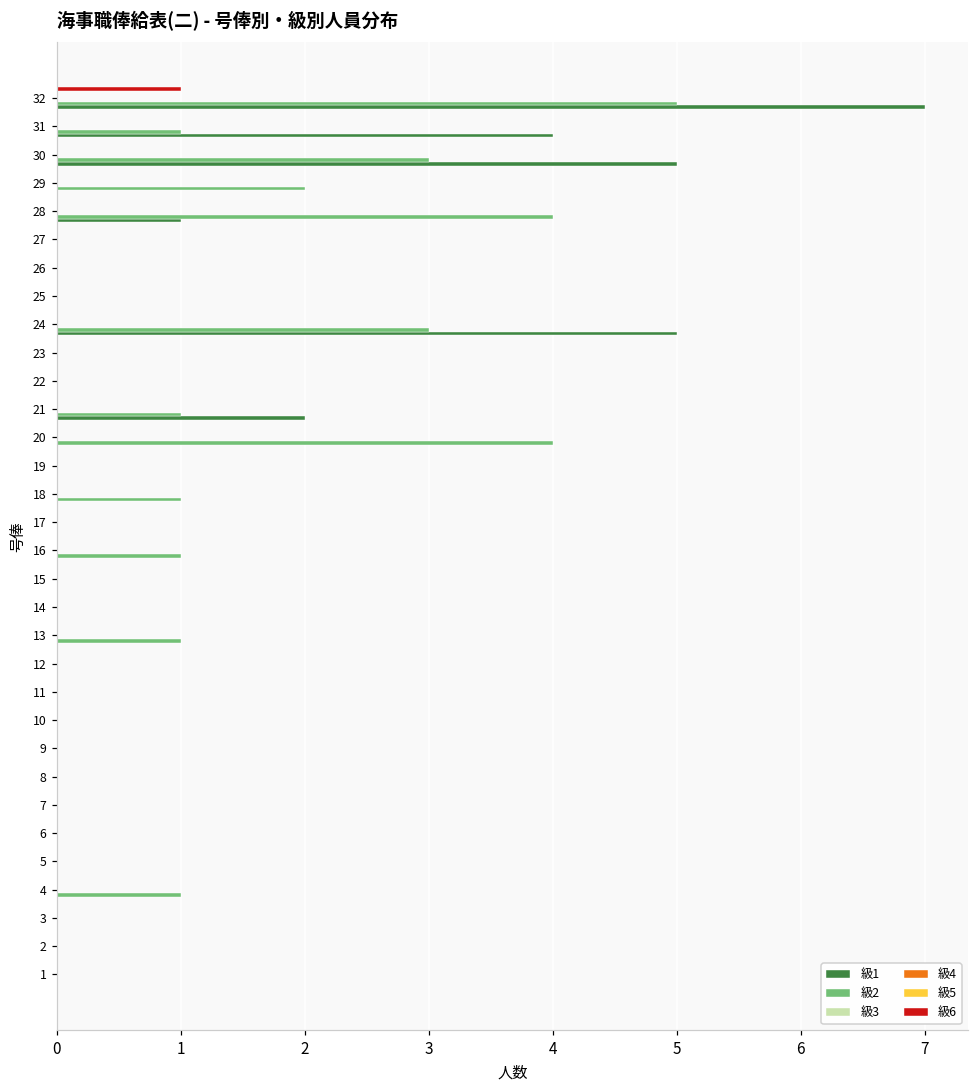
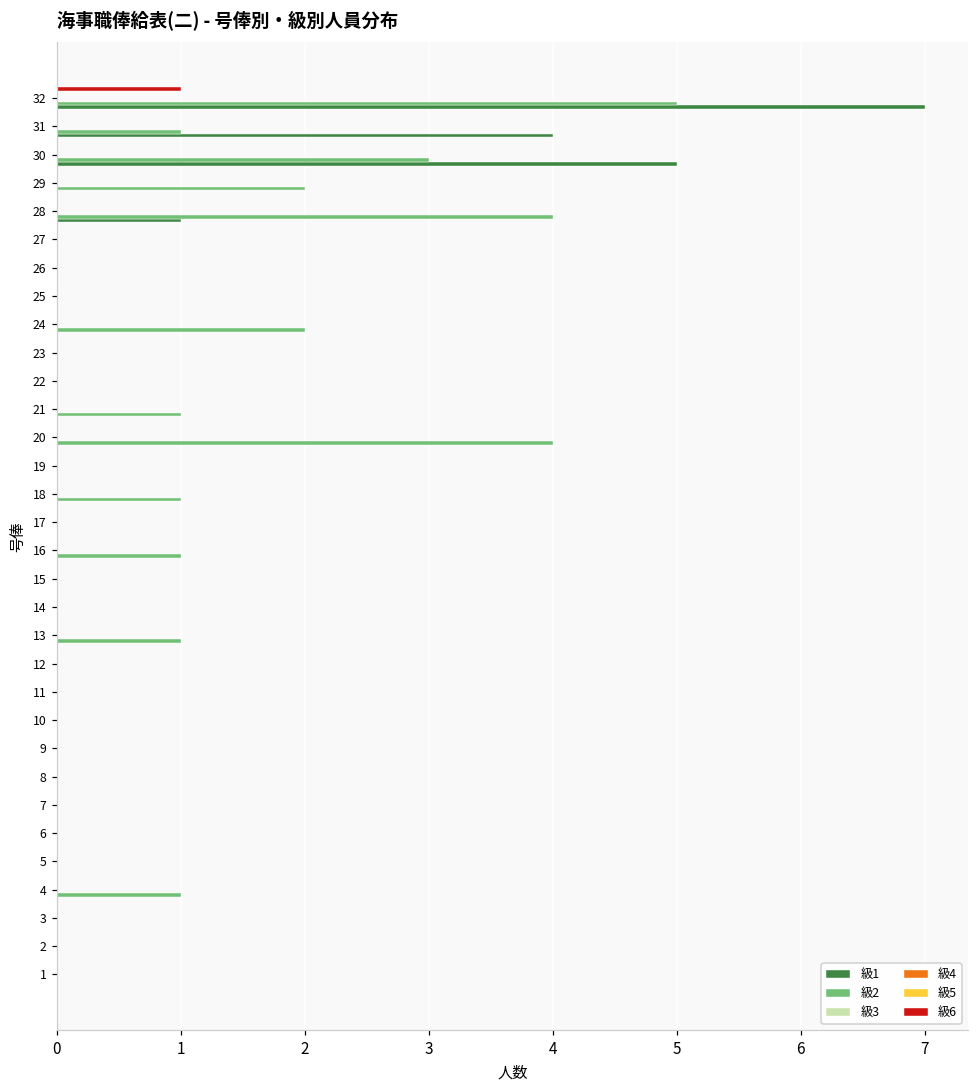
級2, 24: 3 -> 2
級1, 24: 5 -> 0
級1, 21: 2 -> 0
